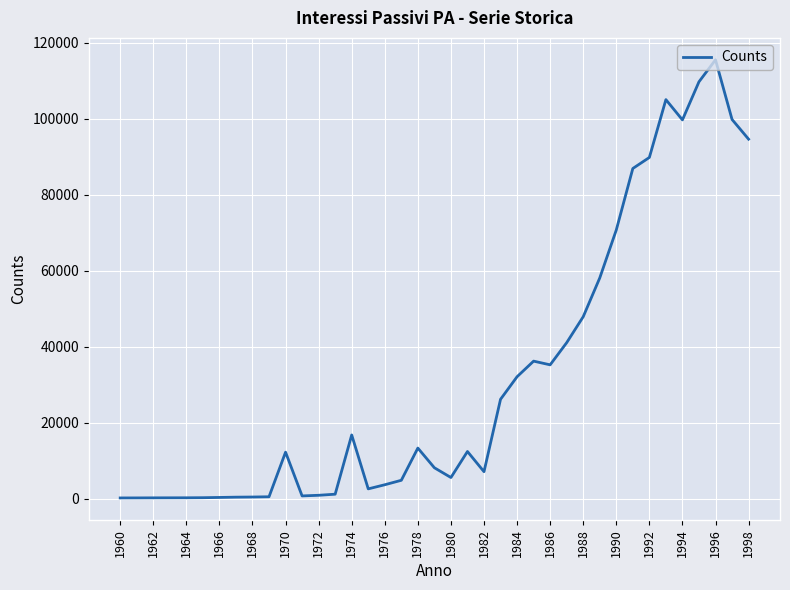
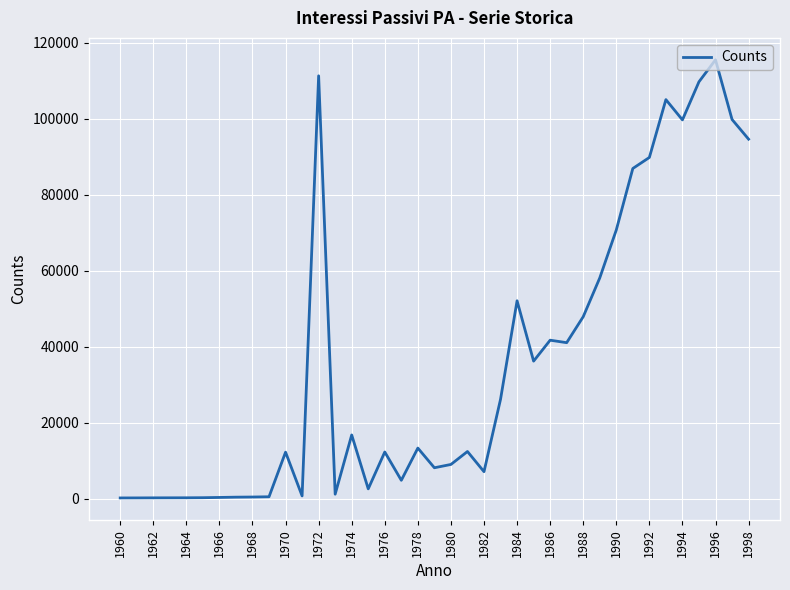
1972: 1000 -> 111000
1976: 4000 -> 12000
1980: 6000 -> 9000
1984: 32000 -> 52000
1986: 35000 -> 42000
